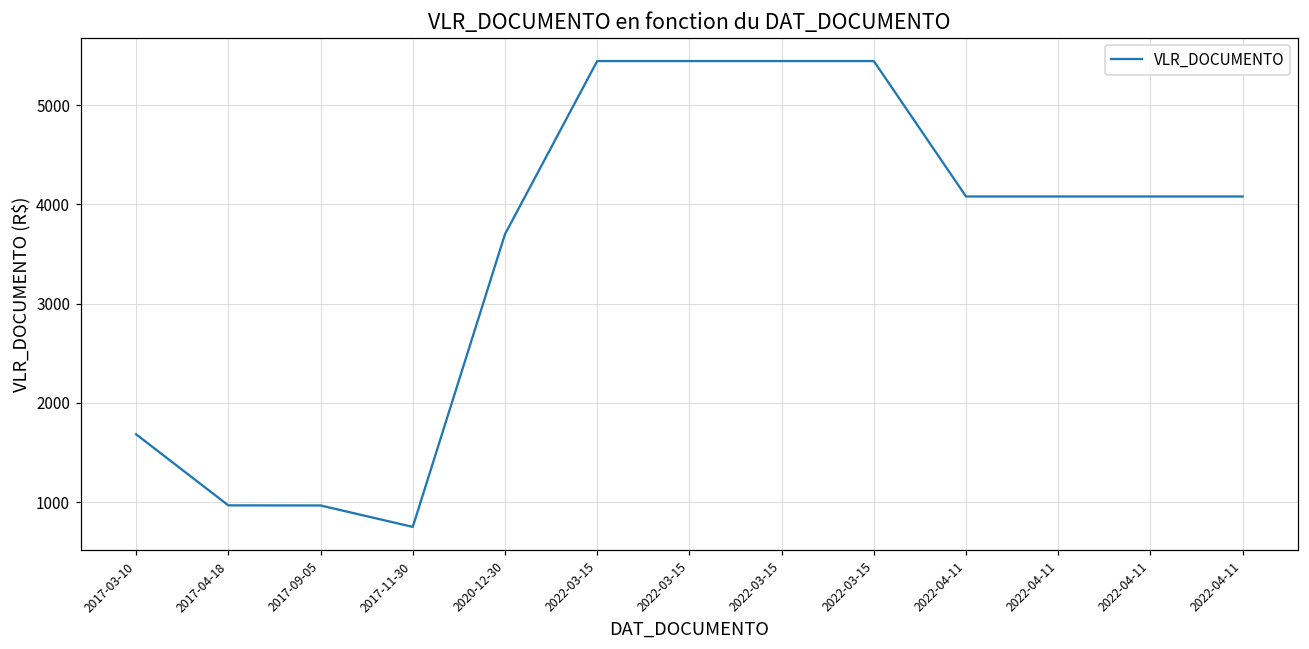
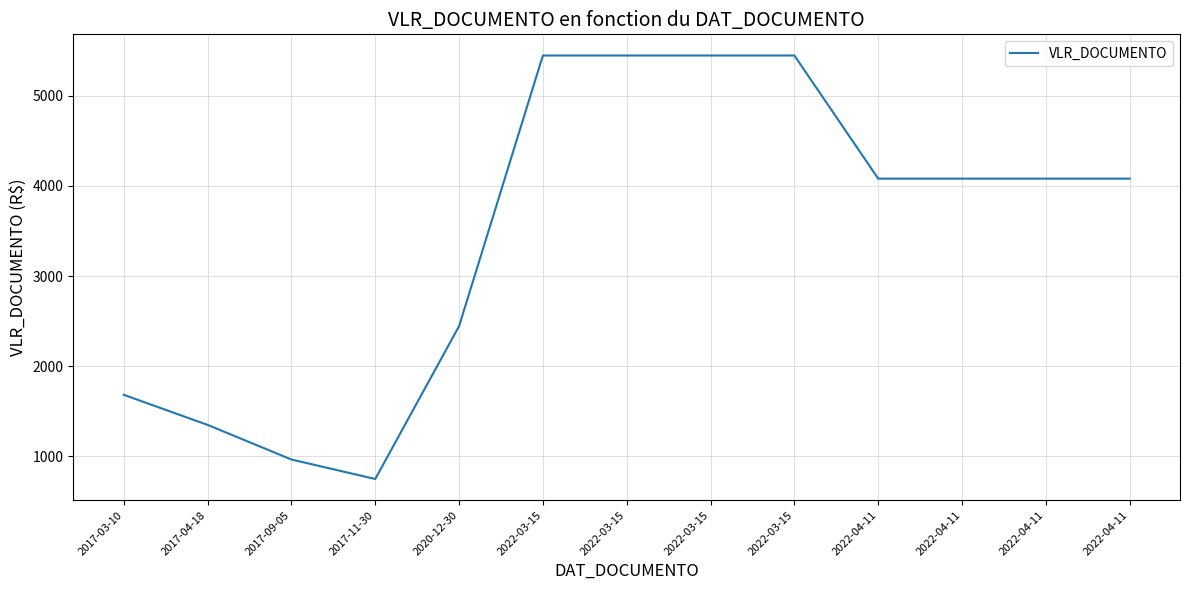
2017-04-18: 1000 -> 1400
2020-12-30: 3700 -> 2400
